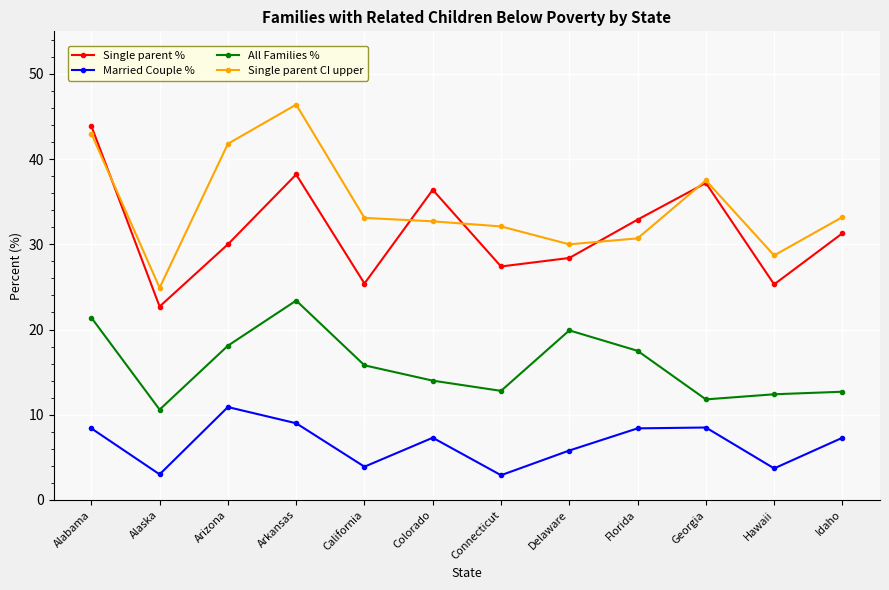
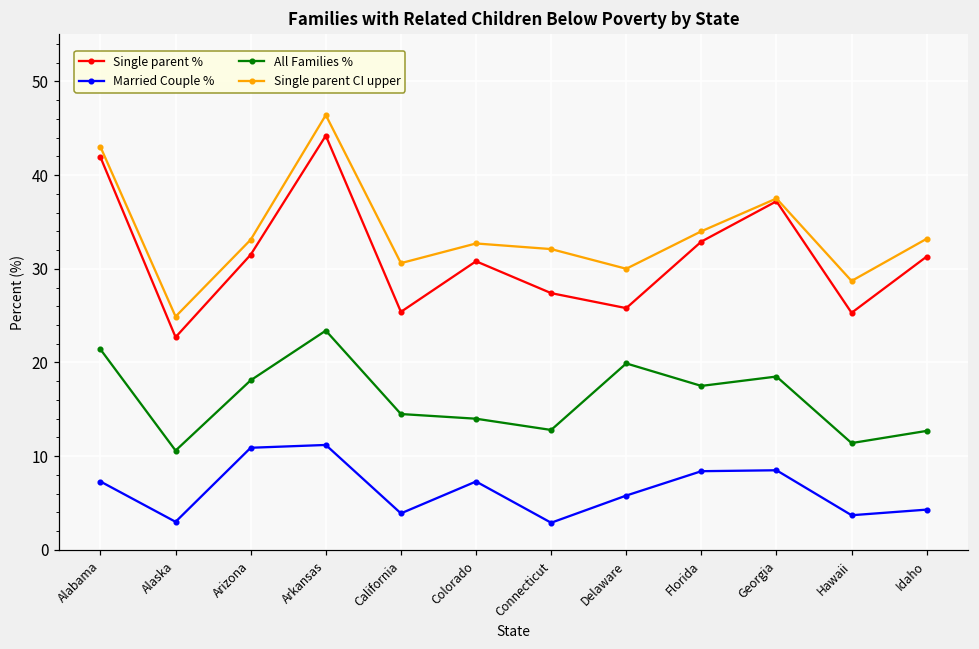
Single parent %, Alabama: 44 -> 42
Married Couple %, Alabama: 8 -> 7
Single parent %, Arizona: 30 -> 32
Single parent CI upper, Arizona: 42 -> 33
Single parent %, Arkansas: 38 -> 44
Married Couple %, Arkansas: 9 -> 11
All Families %, California: 16 -> 15
Single parent CI upper, California: 33 -> 31
Single parent %, Colorado: 36 -> 31
Single parent %, Delaware: 28 -> 26
Single parent CI upper, Florida: 31 -> 34
All Families %, Georgia: 12 -> 19
All Families %, Hawaii: 12 -> 11
Married Couple %, Idaho: 7 -> 4
